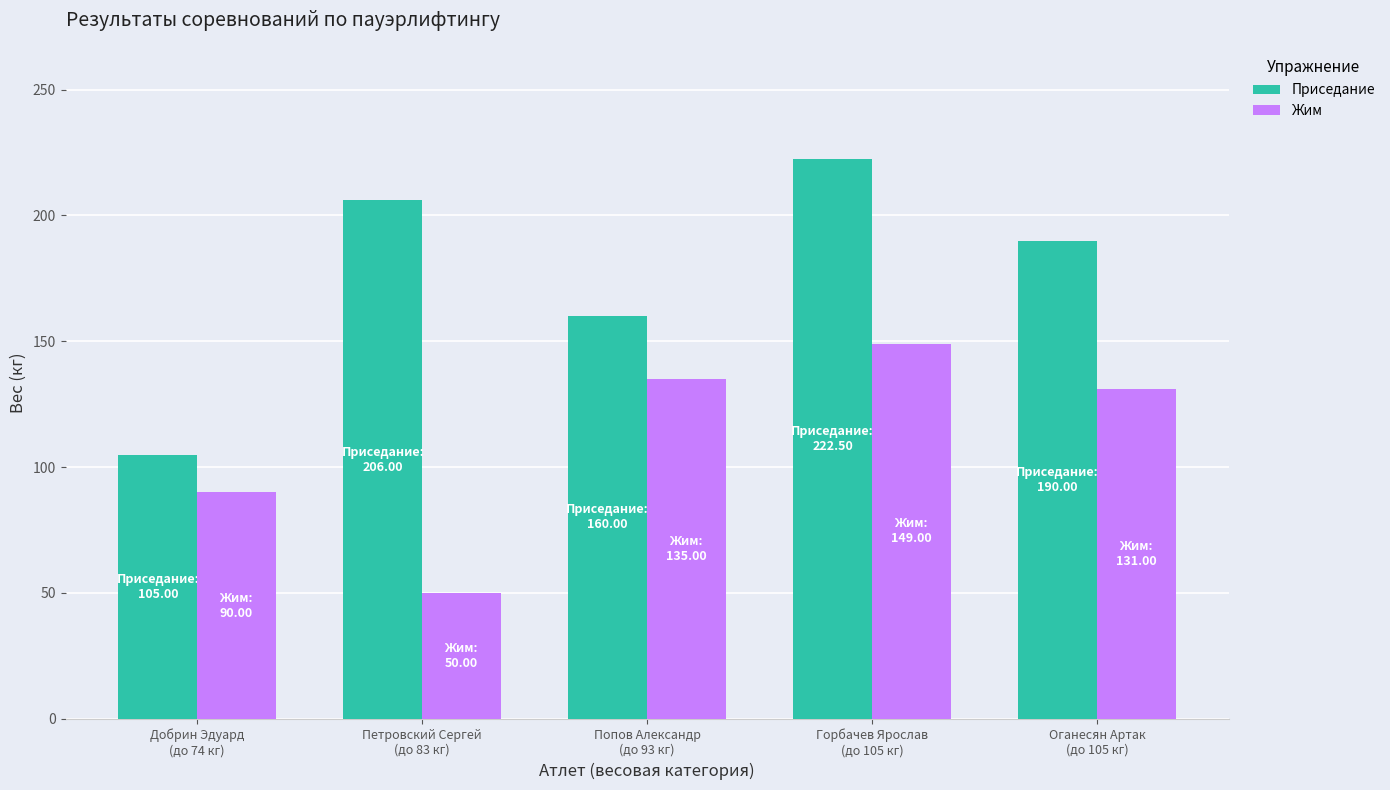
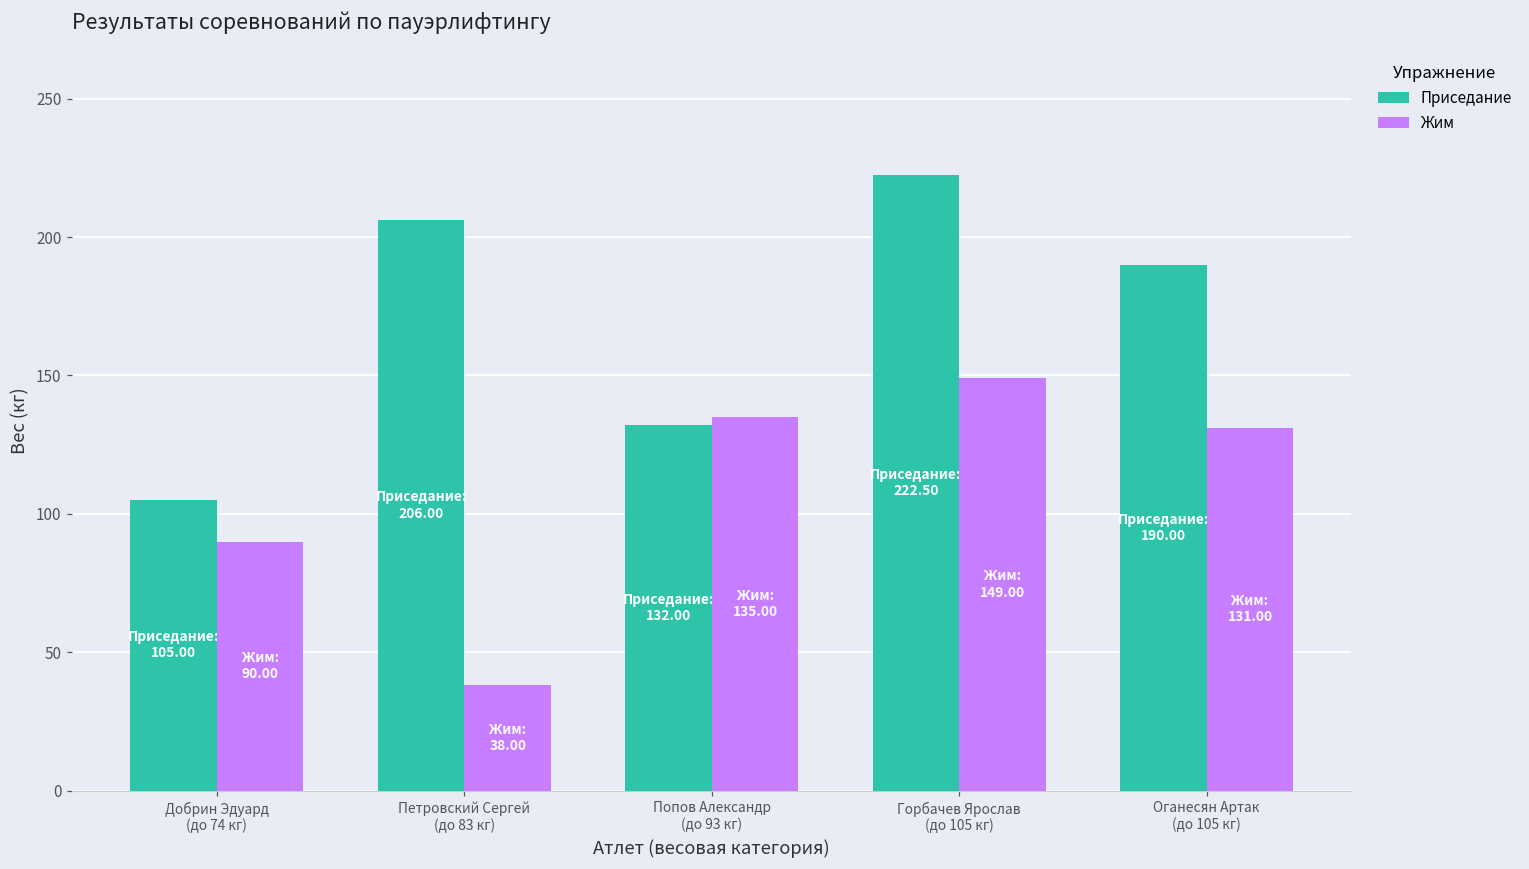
Жим, Петровский Сергей (до 83 кг): 50.00 -> 38.00
Приседание, Попов Александр (до 93 кг): 160.00 -> 132.00
